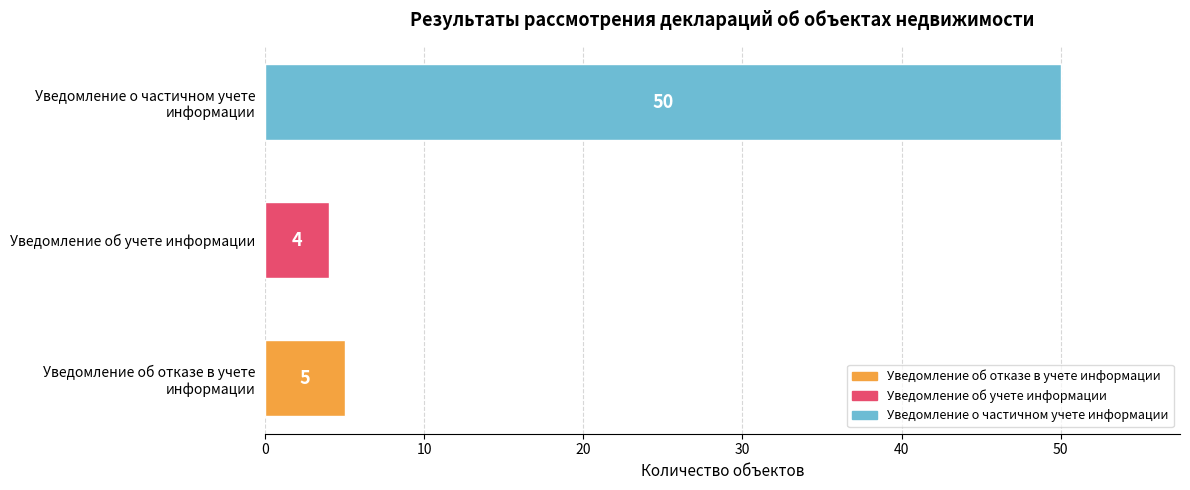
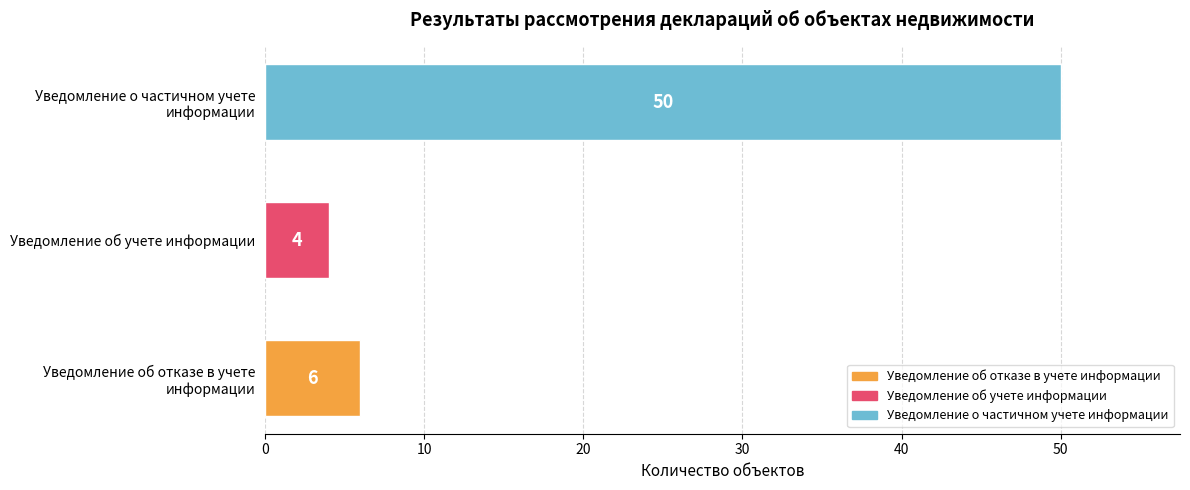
Уведомление об отказе в учете информации: 5 -> 6
